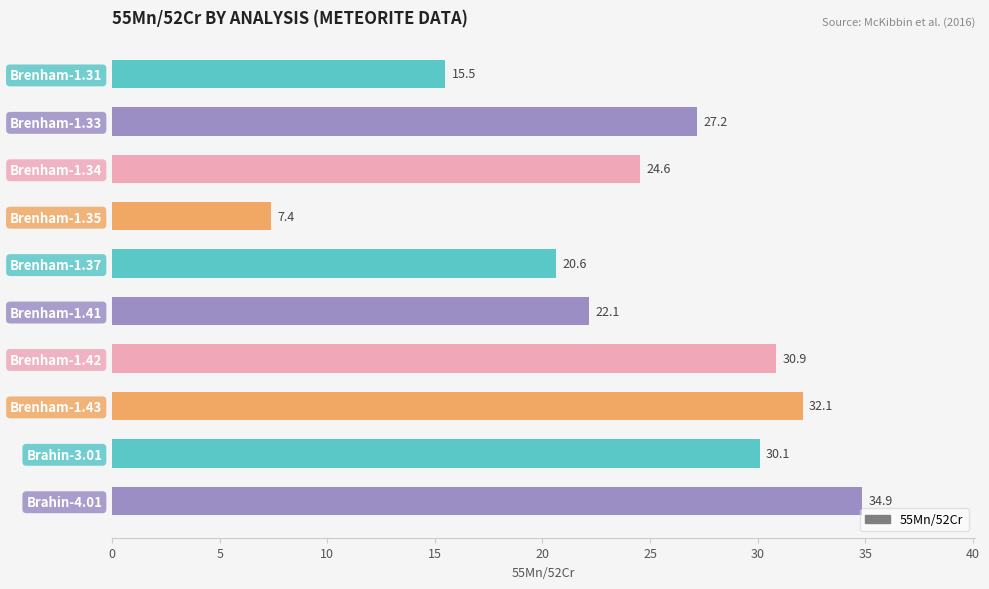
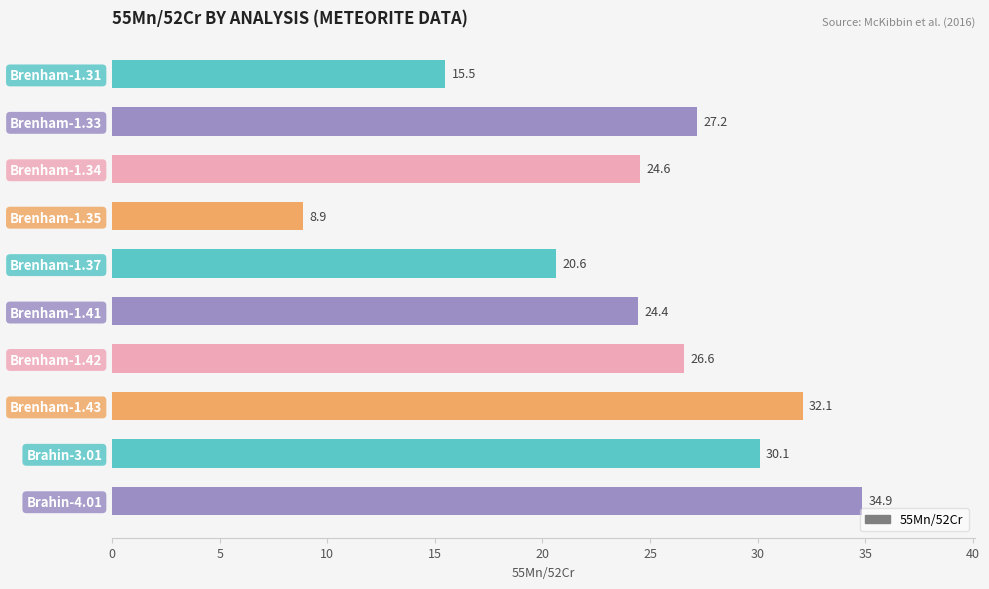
Brenham-1.35: 7.4 -> 8.9
Brenham-1.41: 22.1 -> 24.4
Brenham-1.42: 30.9 -> 26.6
